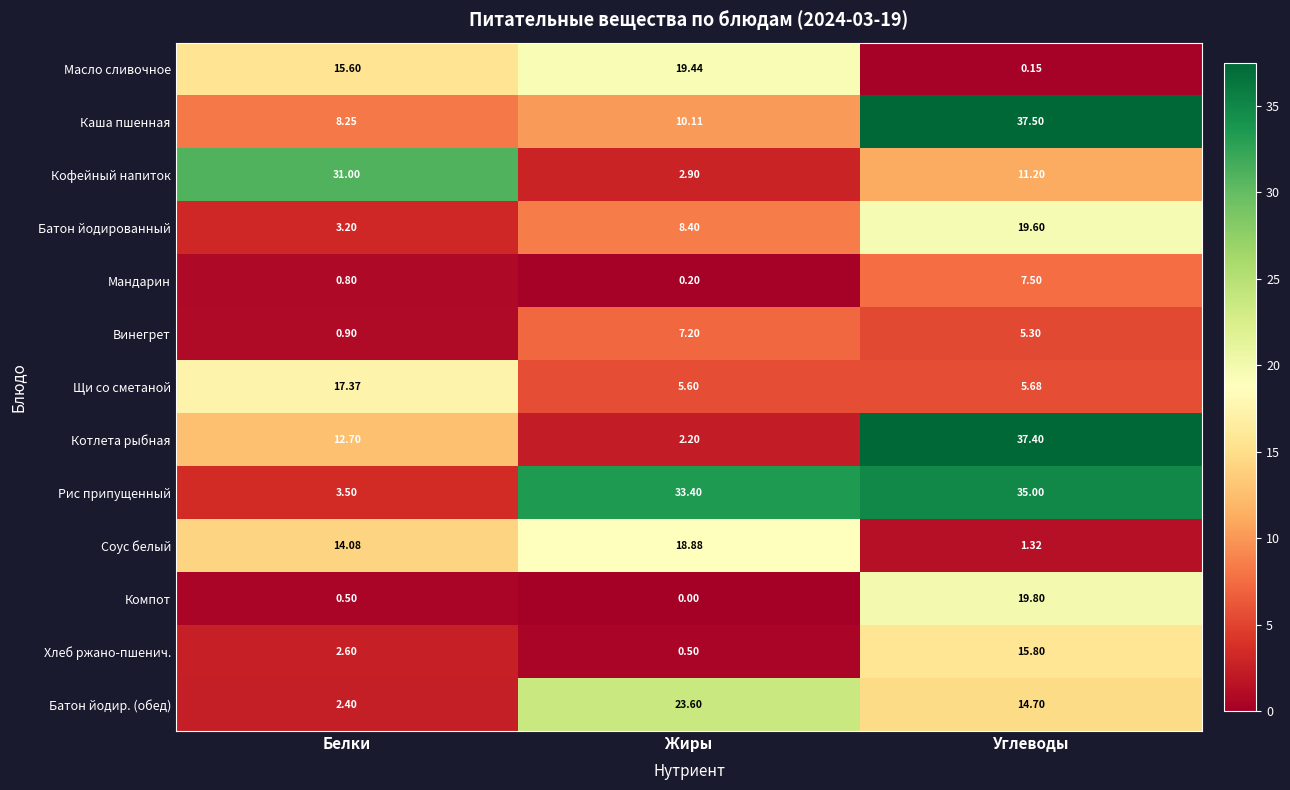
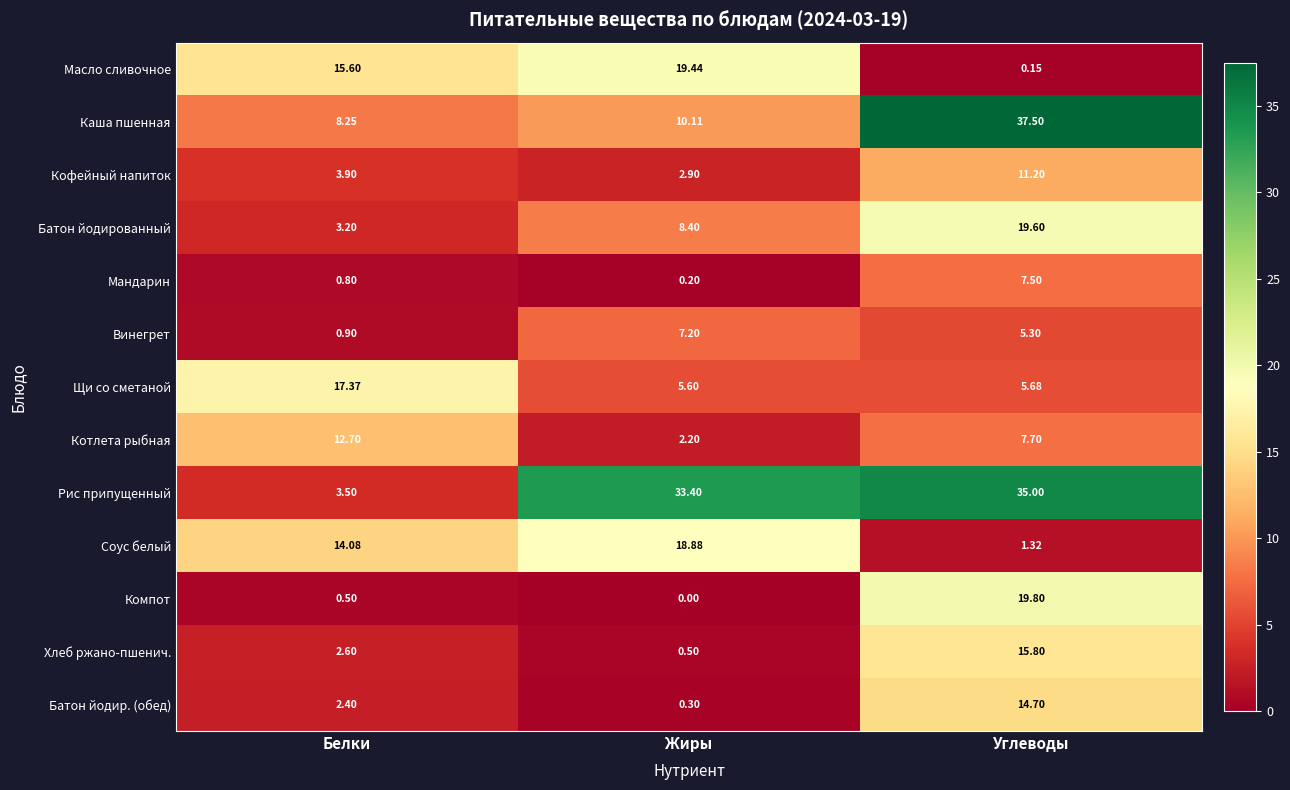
Кофейный напиток, Белки: 31.00 -> 3.90
Котлета рыбная, Углеводы: 37.40 -> 7.70
Батон йодир. (обед), Жиры: 23.60 -> 0.30
